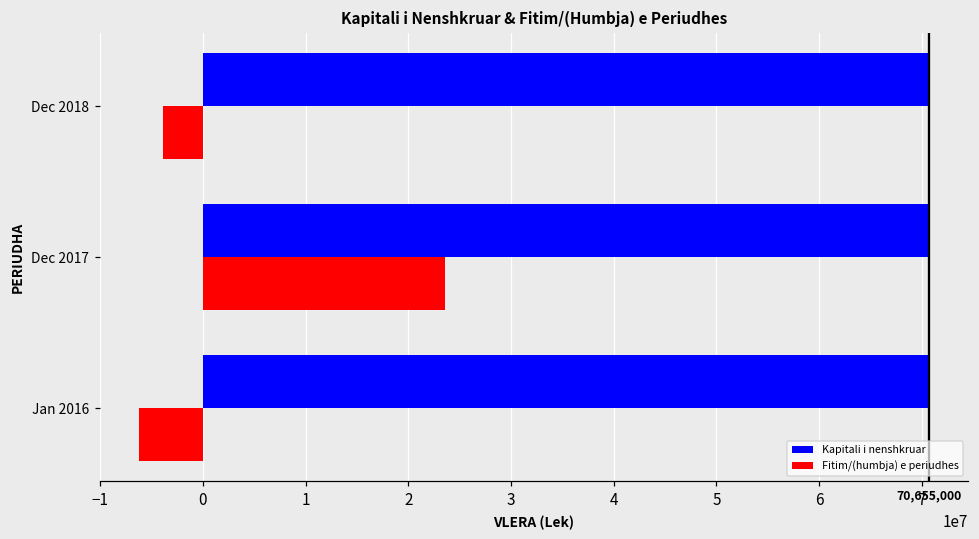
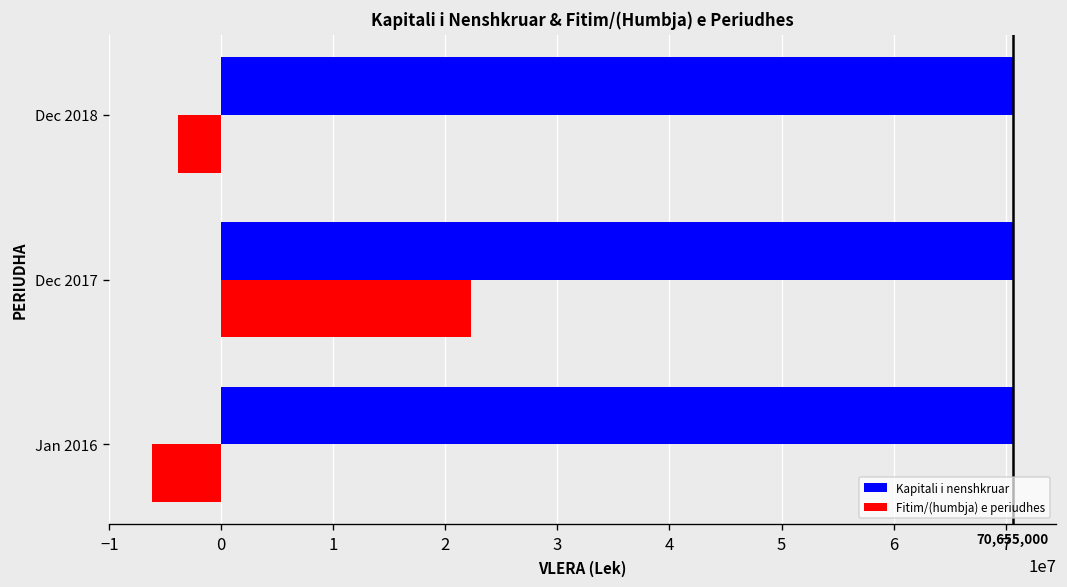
Fitim/(humbja) e periudhes, Dec 2017: 24000000 -> 22000000
